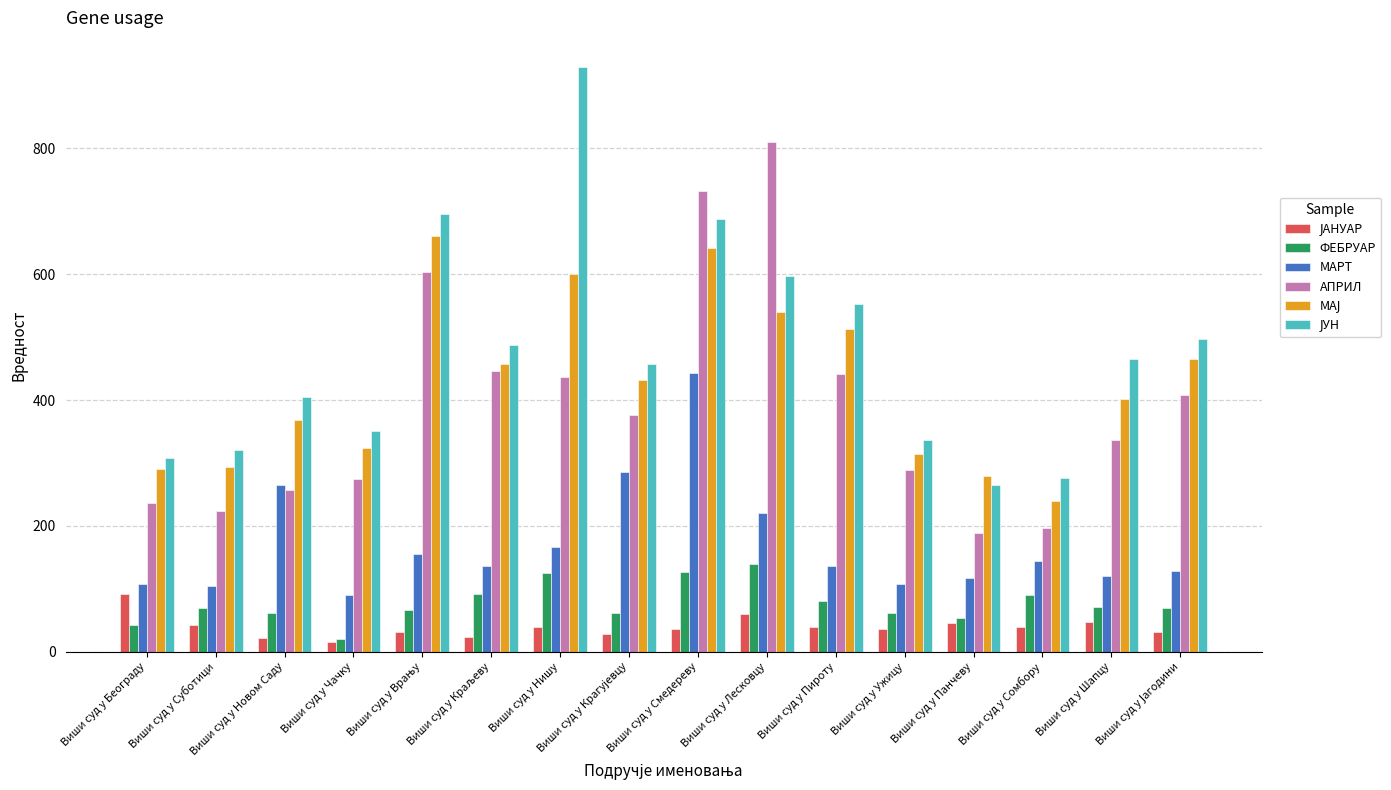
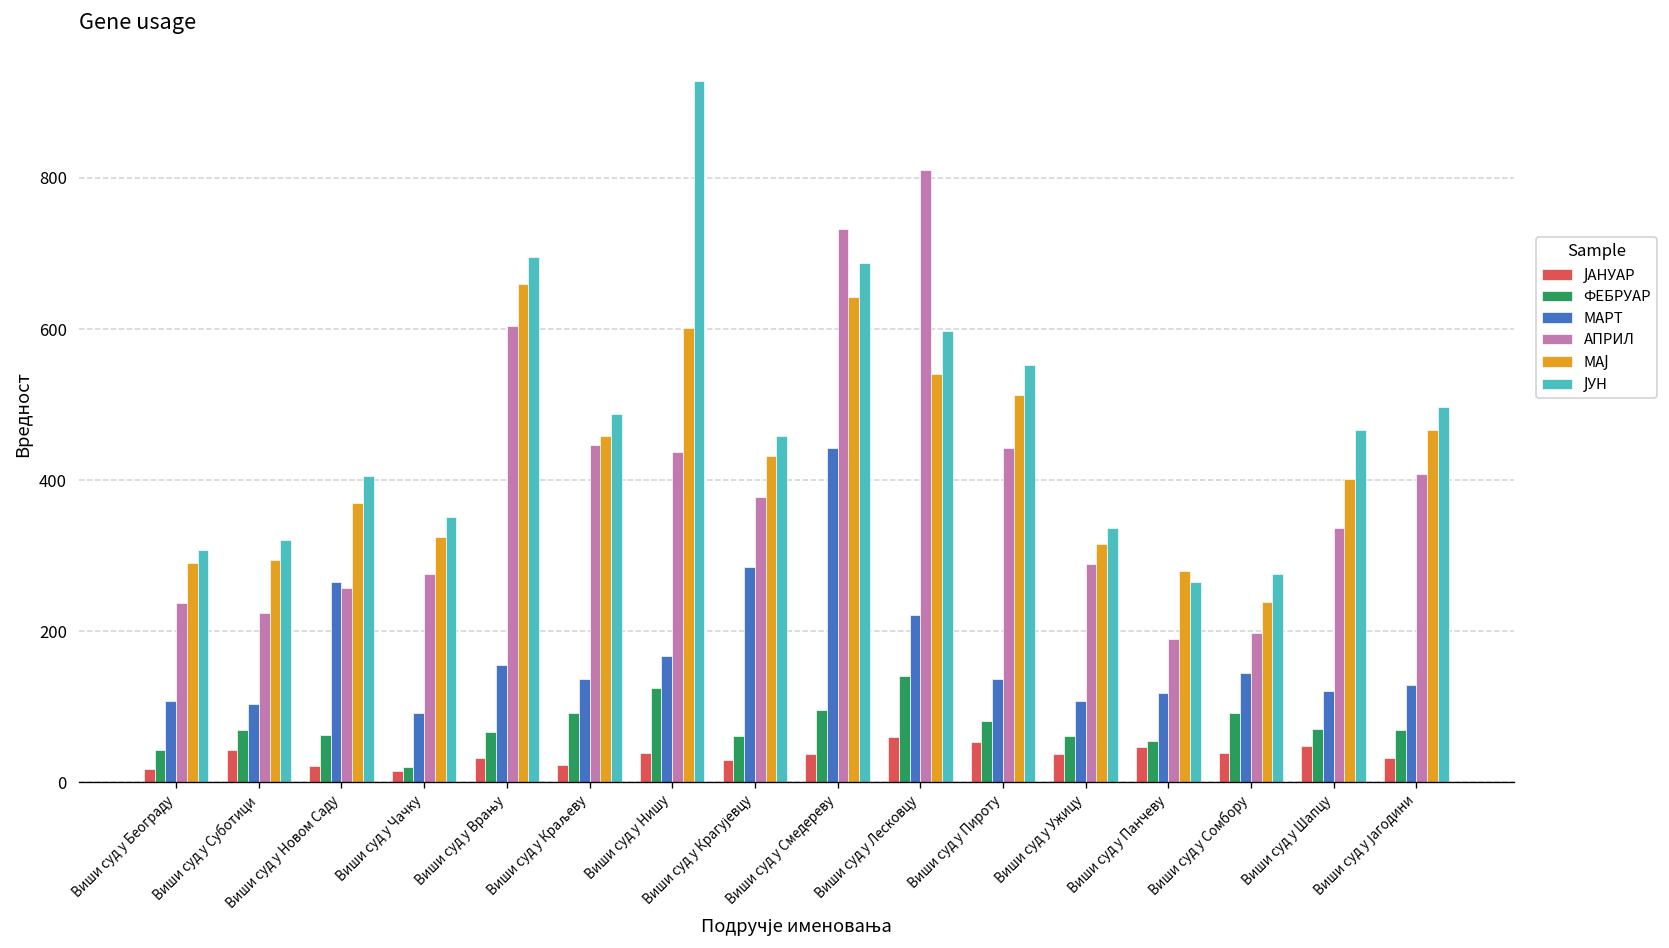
ЈАНУАР, Виши суд у Београду: 90 -> 20
ФЕБРУАР, Виши суд у Смедереву: 130 -> 100
ЈАНУАР, Виши суд у Пироту: 40 -> 50
